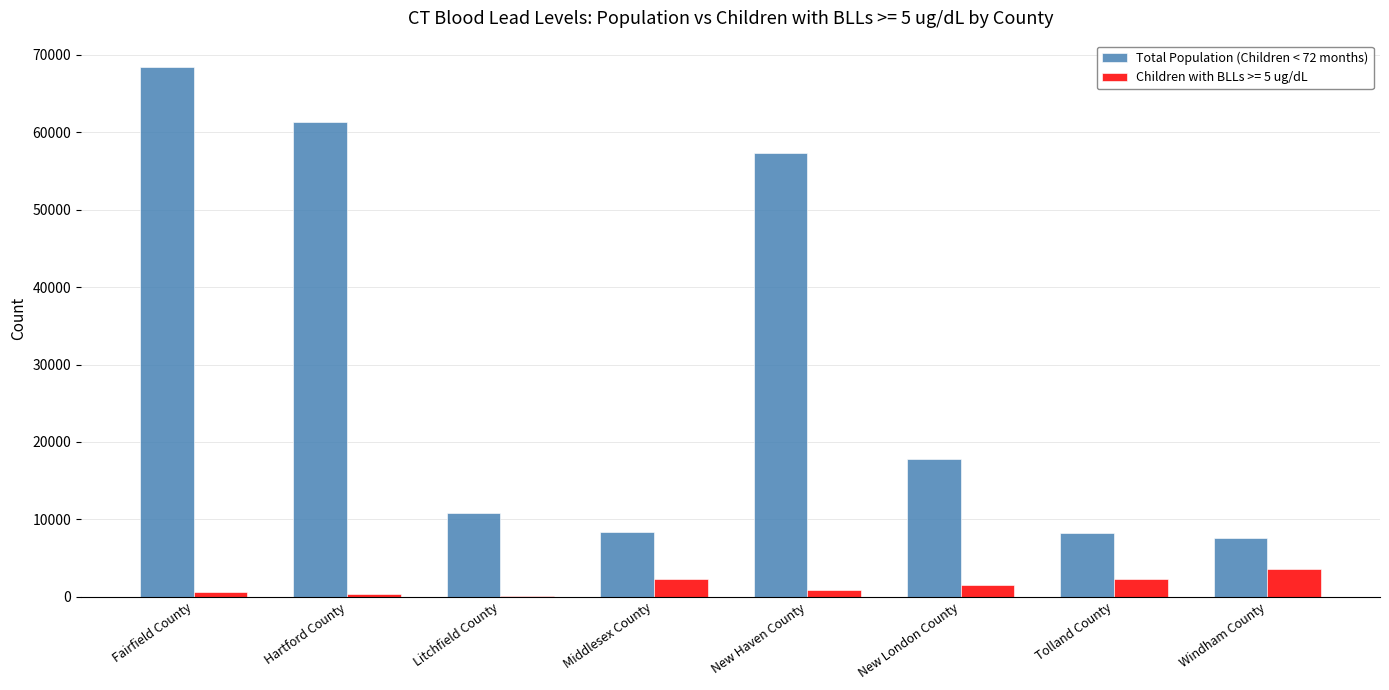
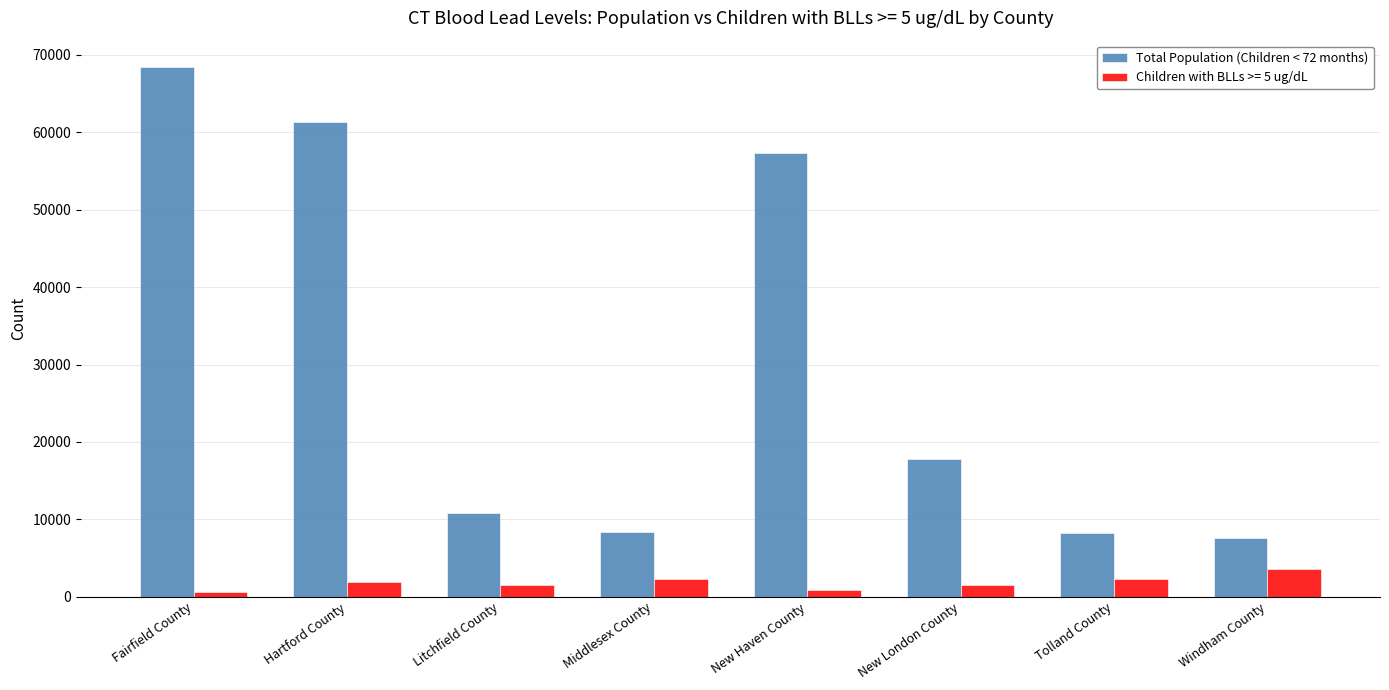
Children with BLLs >= 5 ug/dL, Hartford County: 0 -> 2000
Children with BLLs >= 5 ug/dL, Litchfield County: 0 -> 1000
